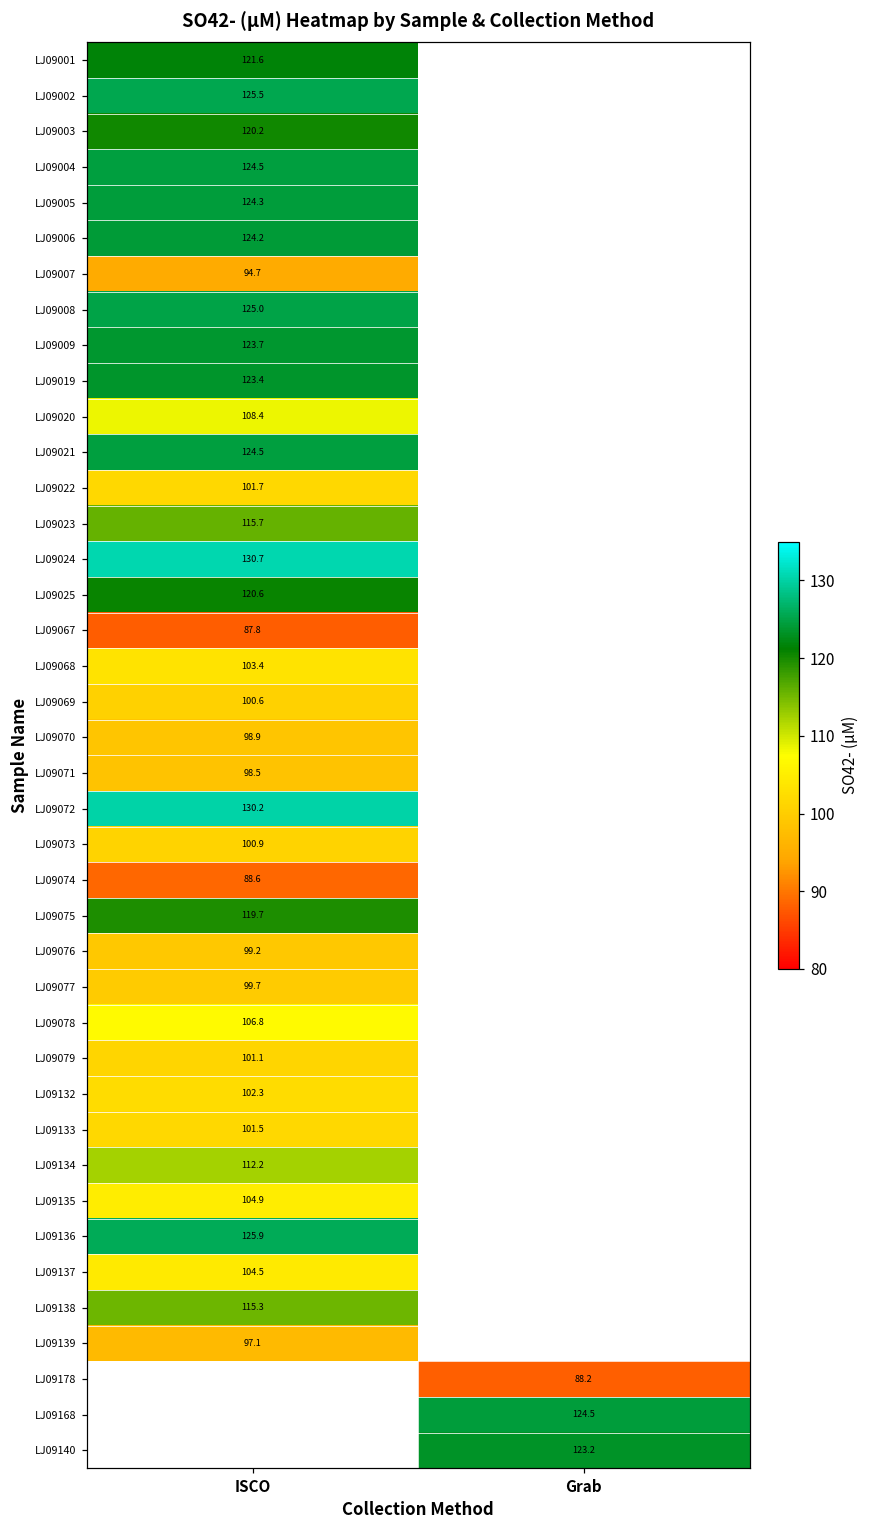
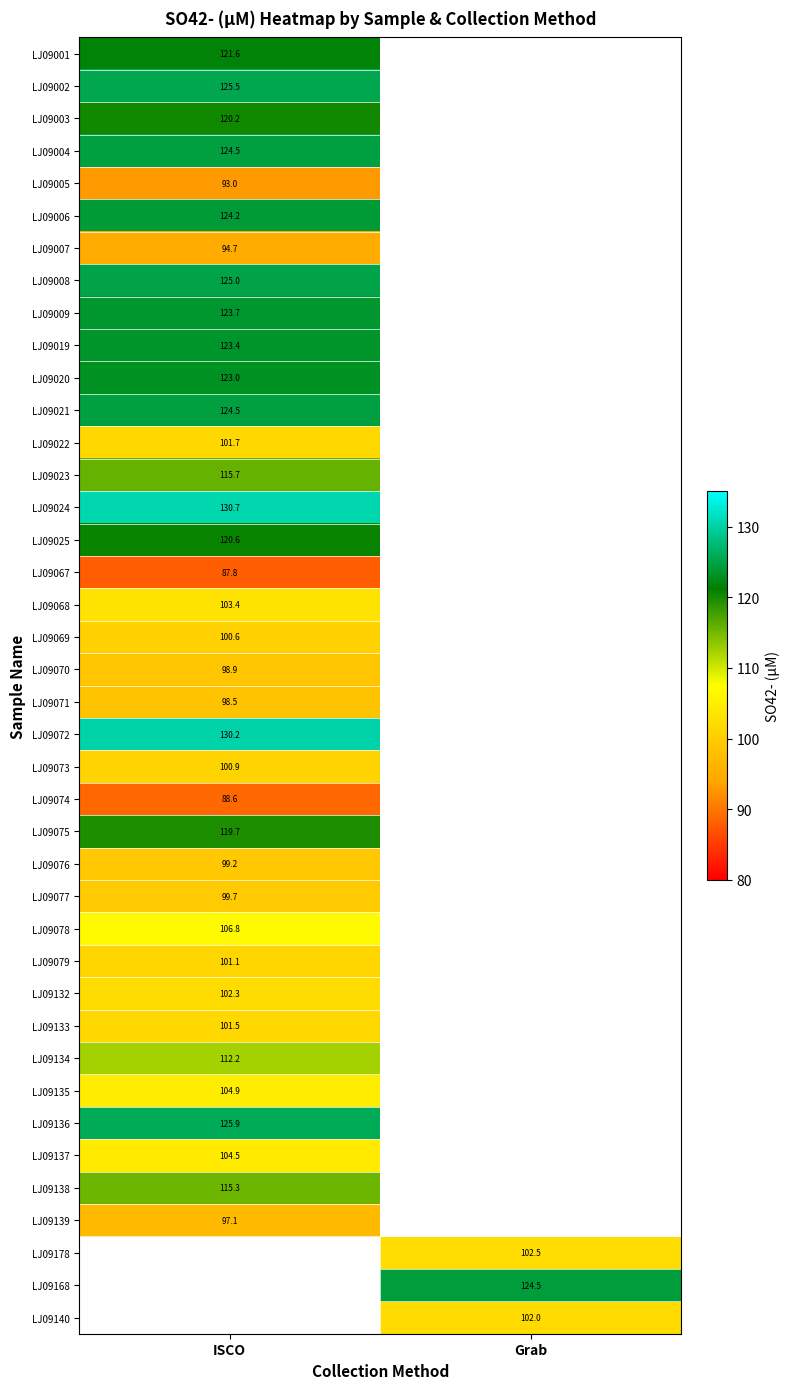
LJ09005, ISCO: 124.3 -> 93.0
LJ09020, ISCO: 108.4 -> 123.0
LJ09178, Grab: 88.2 -> 102.5
LJ09140, Grab: 123.2 -> 102.0
